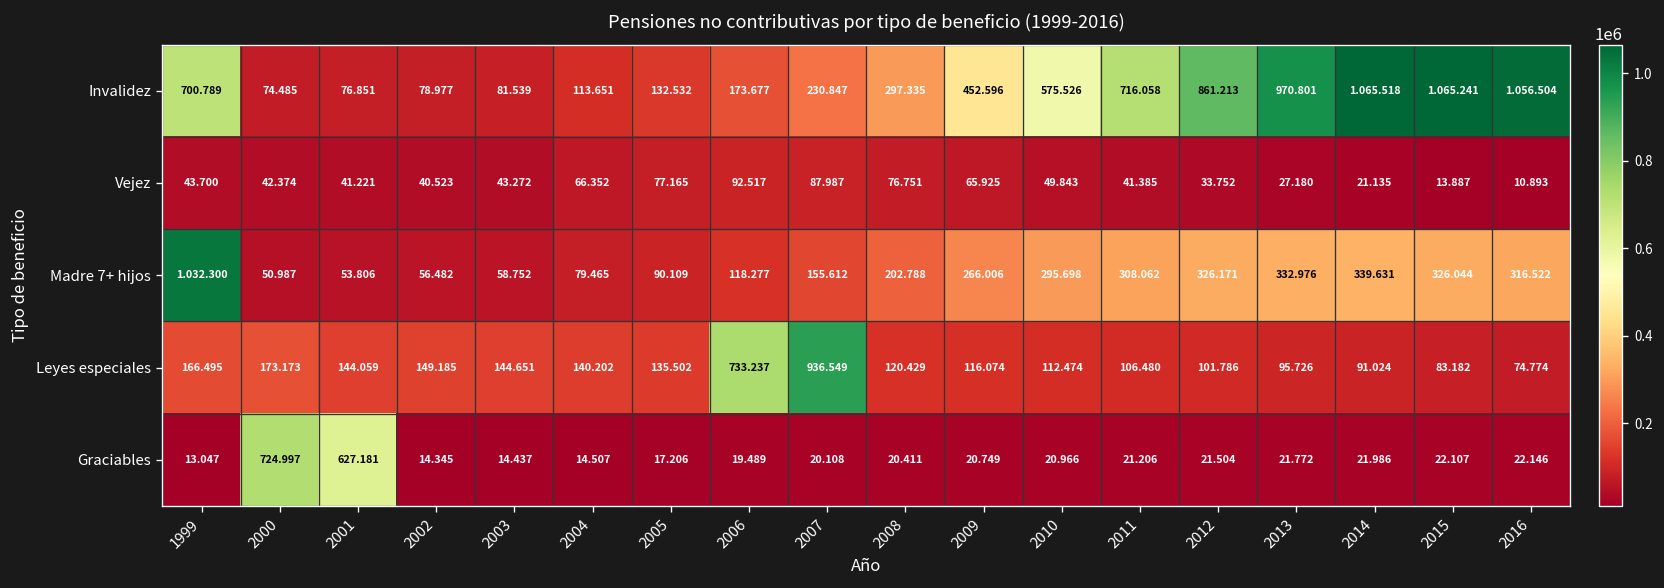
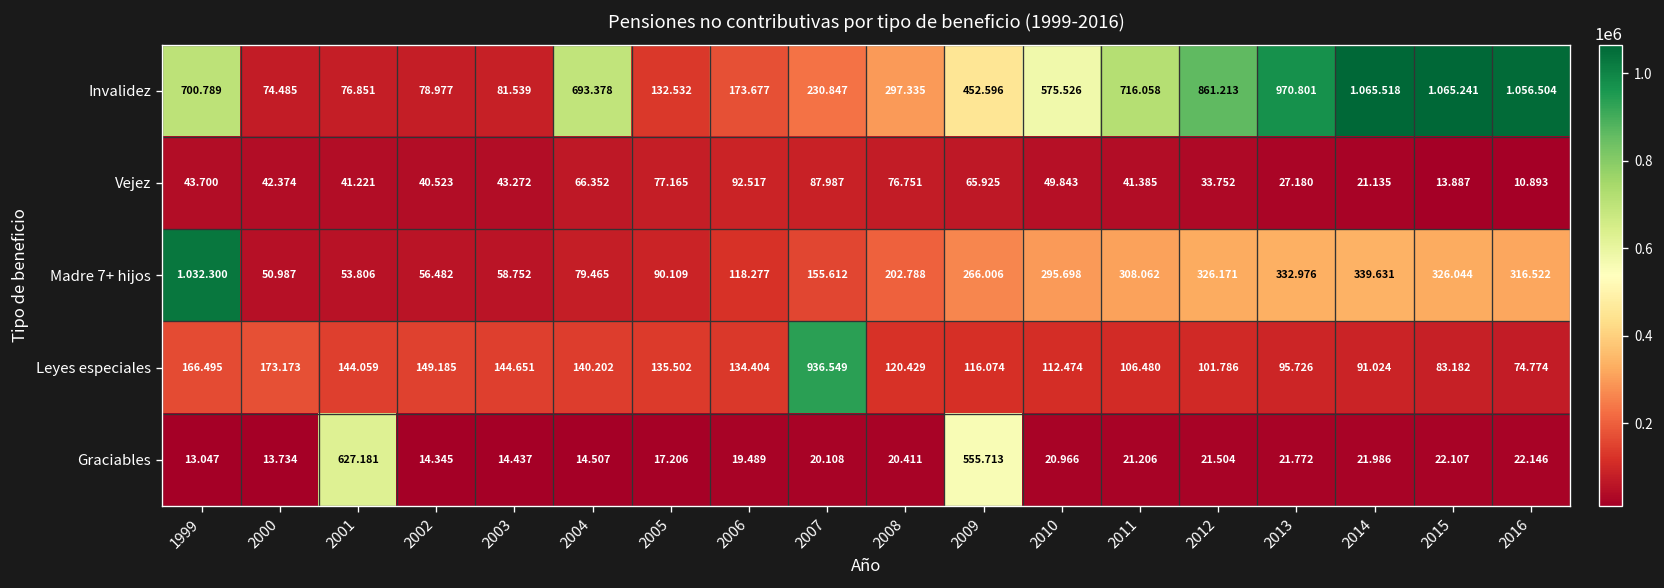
Invalidez, 2004: 113.651 -> 693.378
Leyes especiales, 2006: 733.237 -> 134.404
Graciables, 2000: 724.997 -> 13.734
Graciables, 2009: 20.749 -> 555.713
